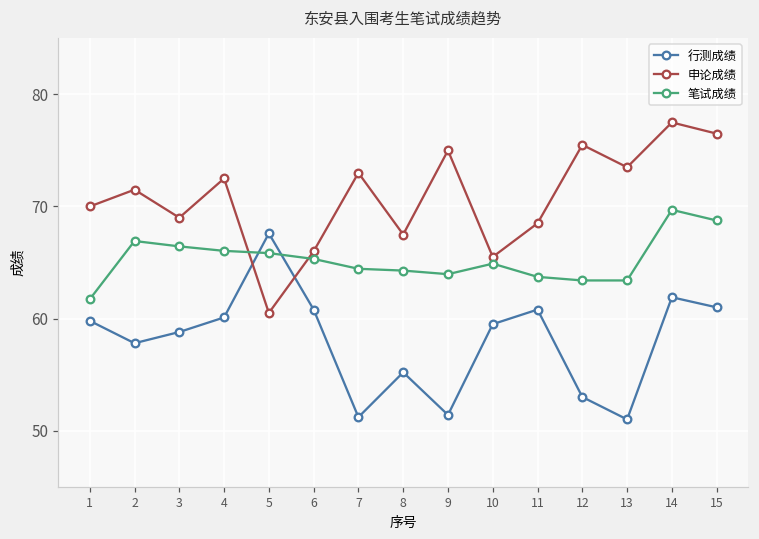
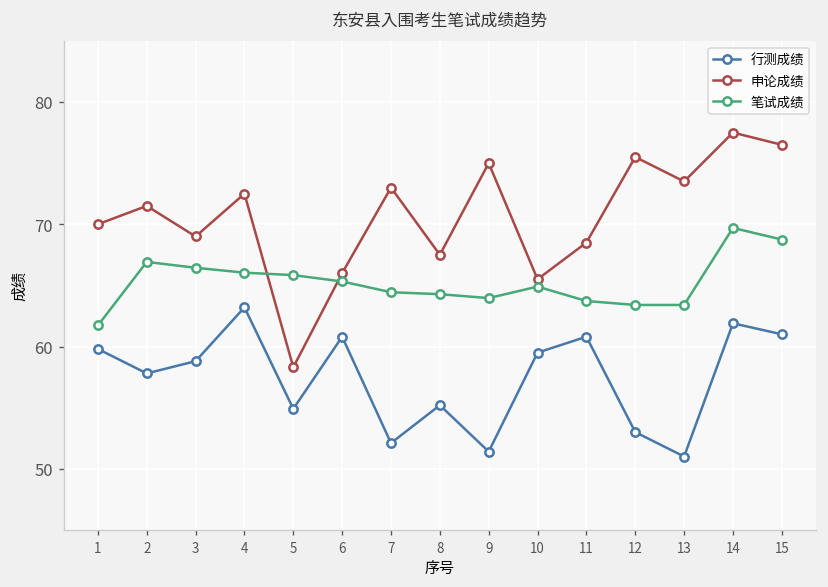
行测成绩, 4: 60.1 -> 63.2
行测成绩, 5: 67.6 -> 54.9
申论成绩, 5: 60.5 -> 58.3
行测成绩, 7: 51.2 -> 52.1
